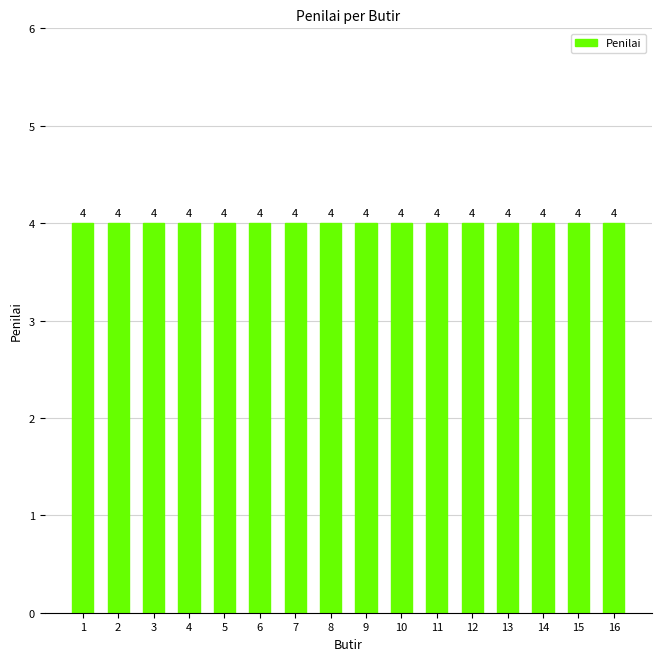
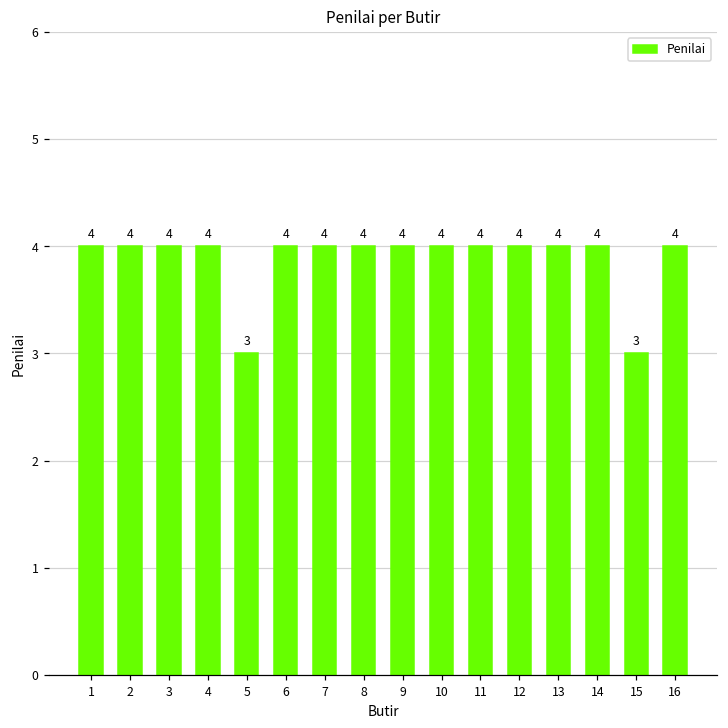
5: 4 -> 3
15: 4 -> 3
